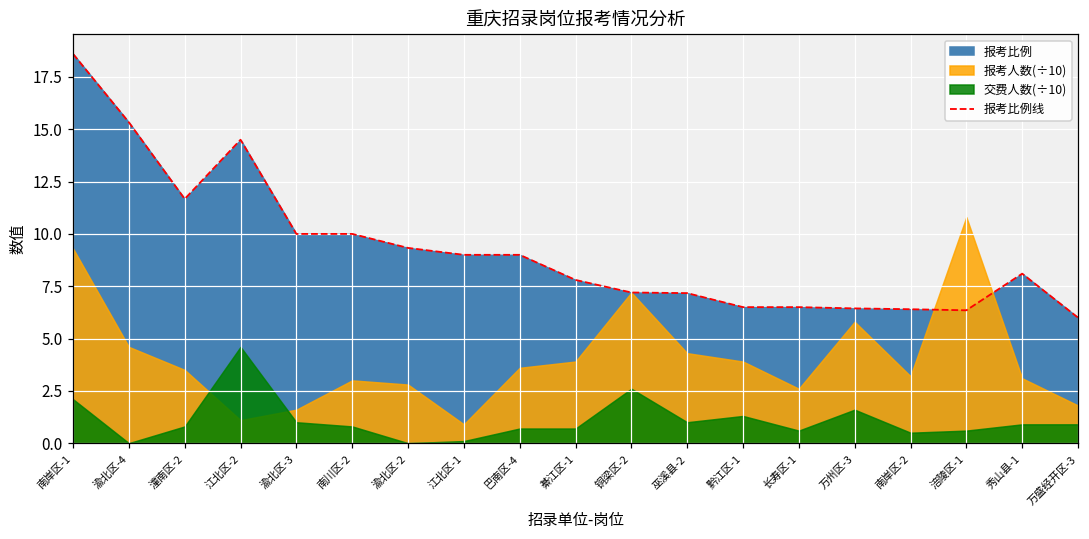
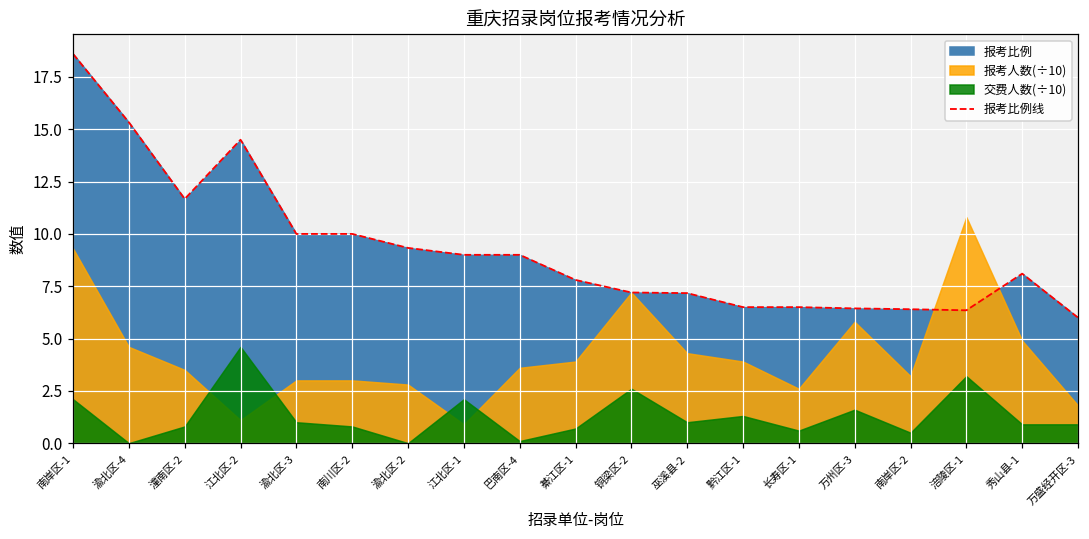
报考人数(÷10), 渝北区-3: 1.6 -> 3.0
交费人数(÷10), 江北区-1: 0.1 -> 2.1
交费人数(÷10), 巴南区-4: 0.7 -> 0.1
交费人数(÷10), 涪陵区-1: 0.6 -> 3.2
报考人数(÷10), 秀山县-1: 3.1 -> 4.9
